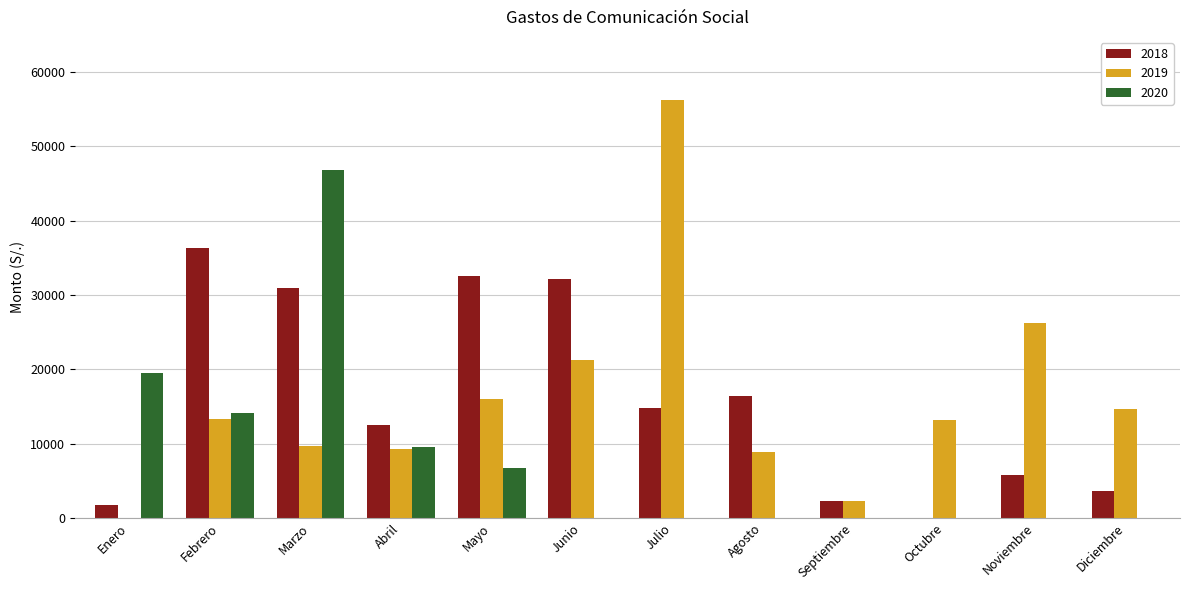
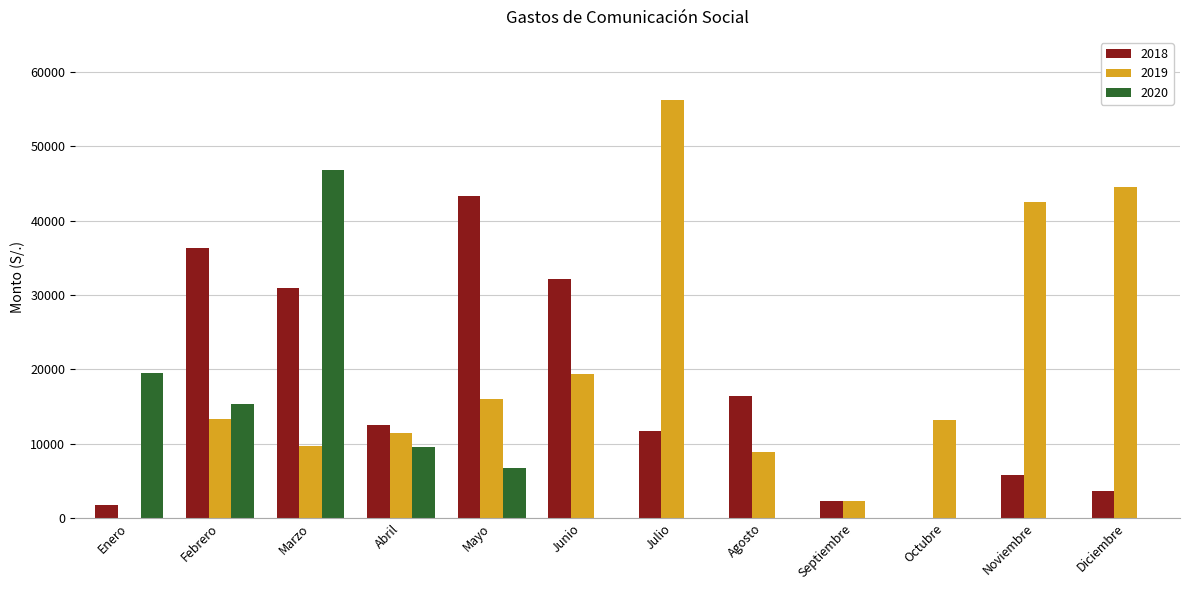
2020, Febrero: 14000 -> 15000
2019, Abril: 9000 -> 11000
2018, Mayo: 32000 -> 43000
2019, Junio: 21000 -> 19000
2018, Julio: 15000 -> 12000
2019, Noviembre: 26000 -> 43000
2019, Diciembre: 15000 -> 44000
